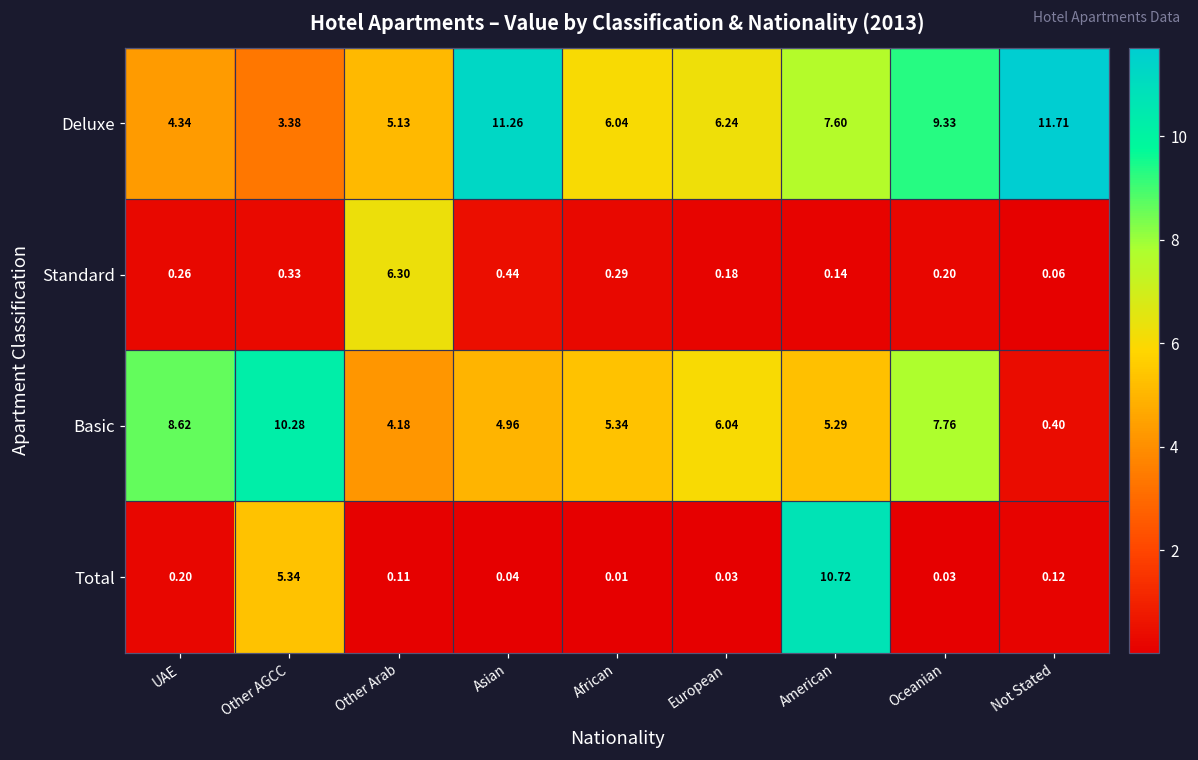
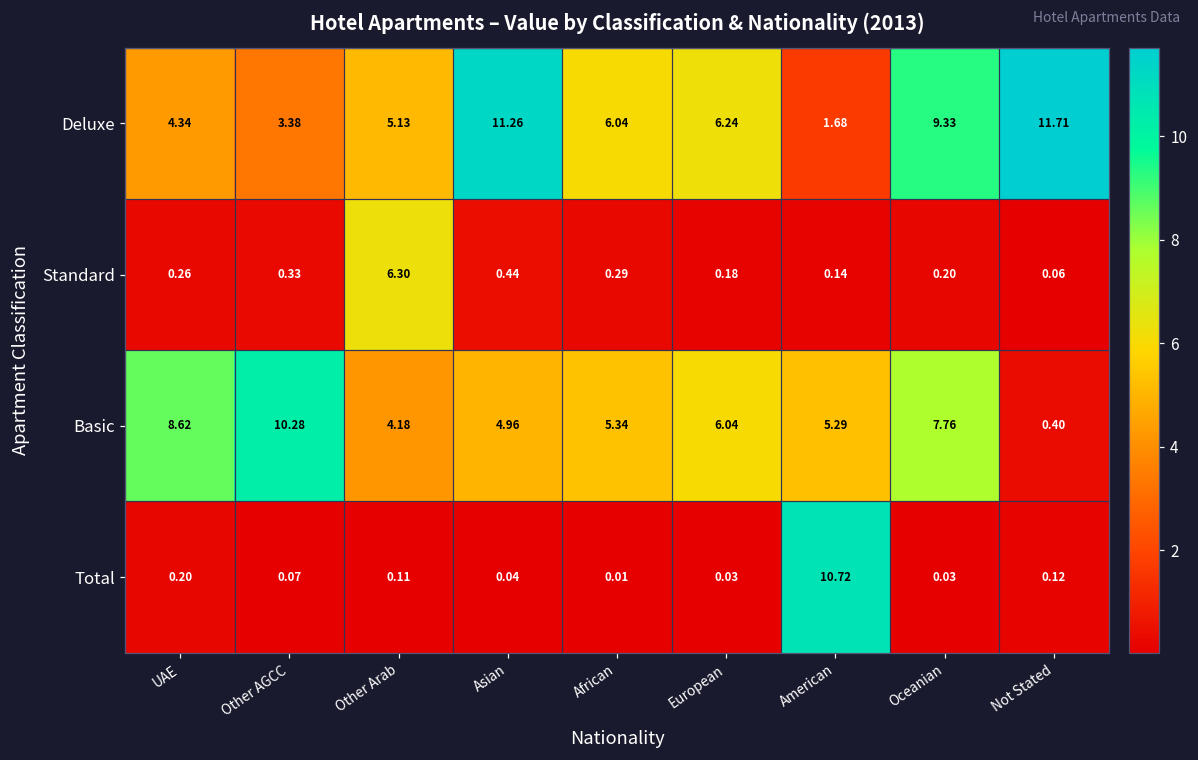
Deluxe, American: 7.60 -> 1.68
Total, Other AGCC: 5.34 -> 0.07
